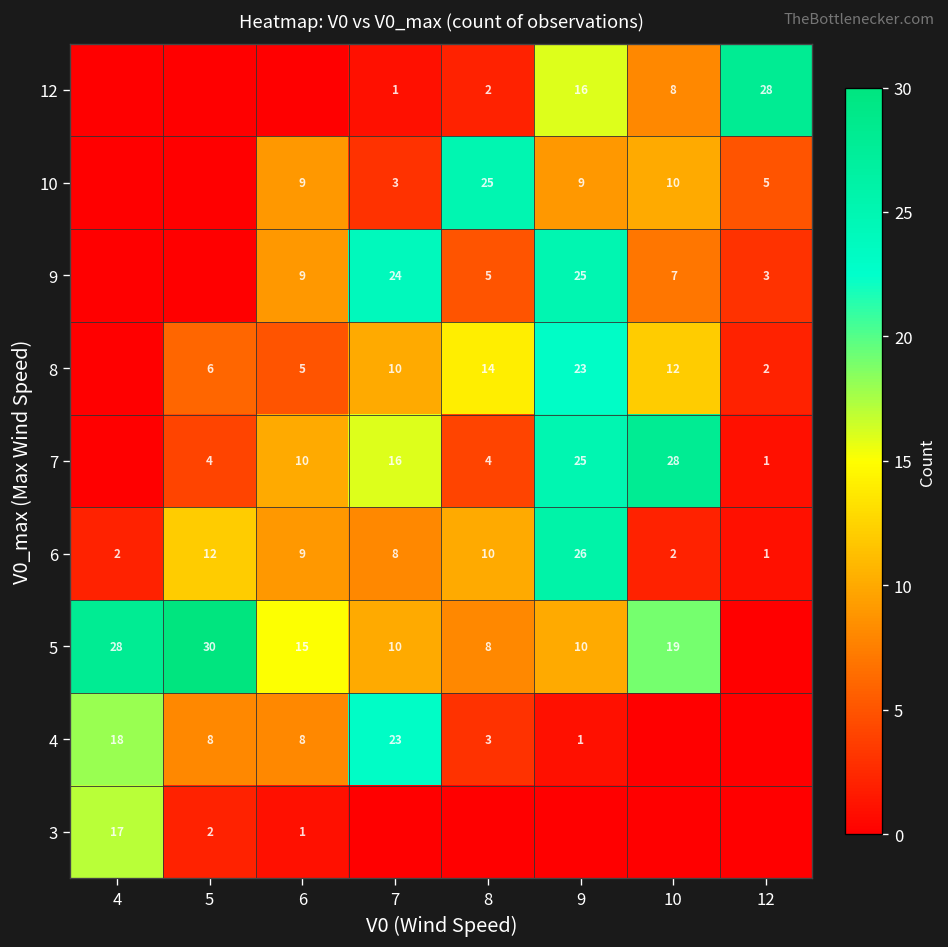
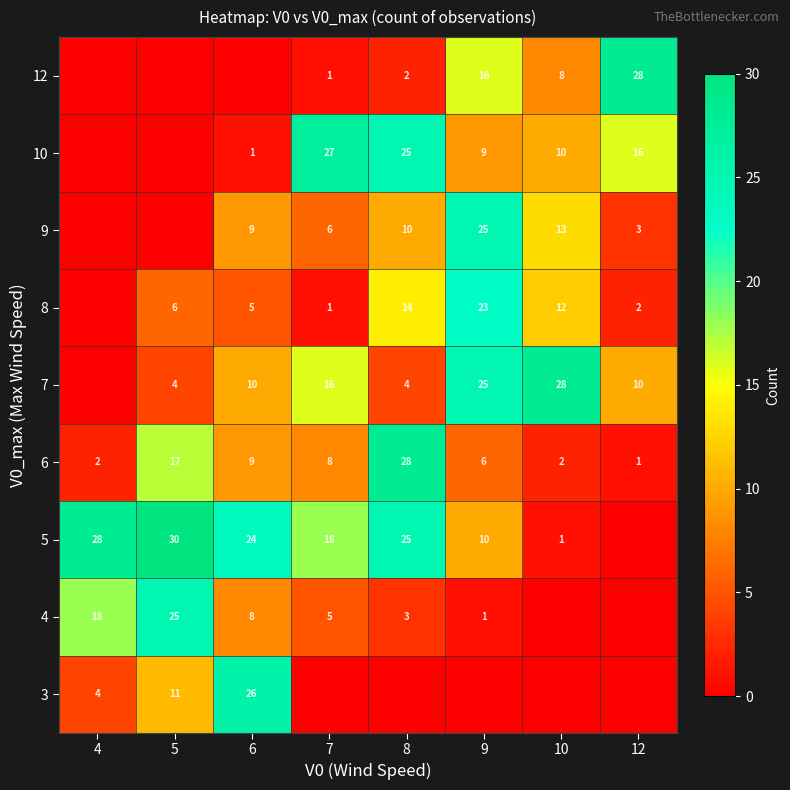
10, 6: 9 -> 1
10, 7: 3 -> 27
10, 12: 5 -> 16
9, 7: 24 -> 6
9, 8: 5 -> 10
9, 10: 7 -> 13
8, 7: 10 -> 1
7, 12: 1 -> 10
6, 5: 12 -> 17
6, 8: 10 -> 28
6, 9: 26 -> 6
5, 6: 15 -> 24
5, 7: 10 -> 18
5, 8: 8 -> 25
5, 10: 19 -> 1
4, 5: 8 -> 25
4, 7: 23 -> 5
3, 4: 17 -> 4
3, 5: 2 -> 11
3, 6: 1 -> 26
